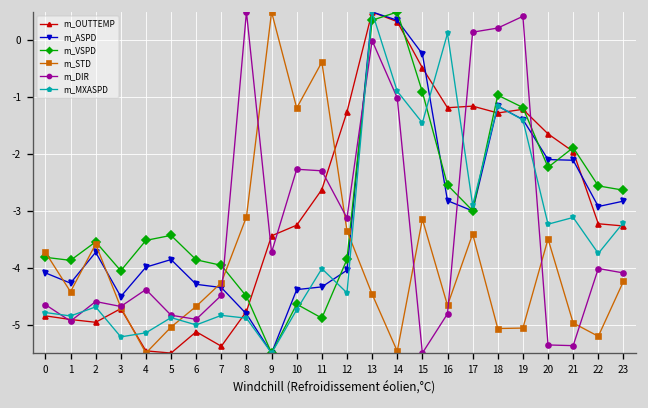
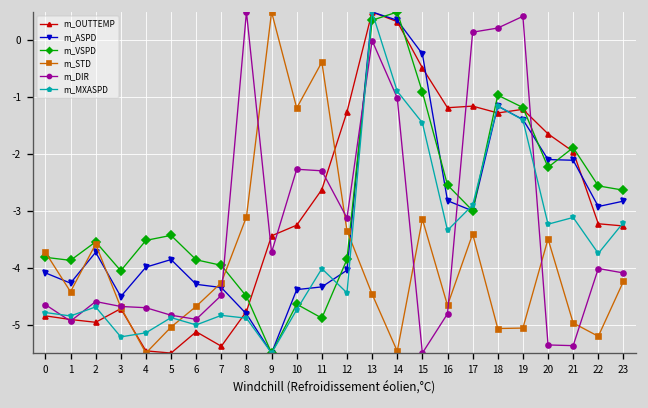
m_DIR, 4: -4.4 -> -4.7
m_MXASPD, 16: 0.1 -> -3.3
